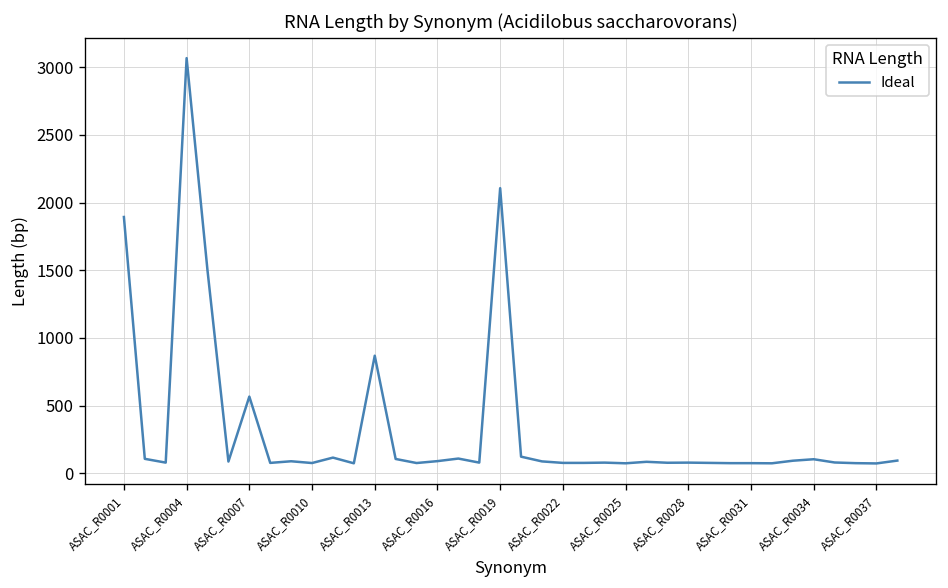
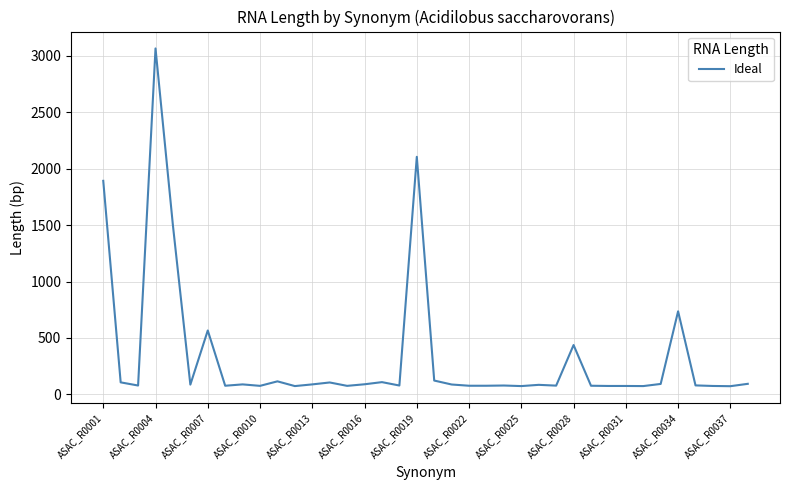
ASAC_R0013: 870 -> 90
ASAC_R0028: 80 -> 440
ASAC_R0034: 100 -> 740
